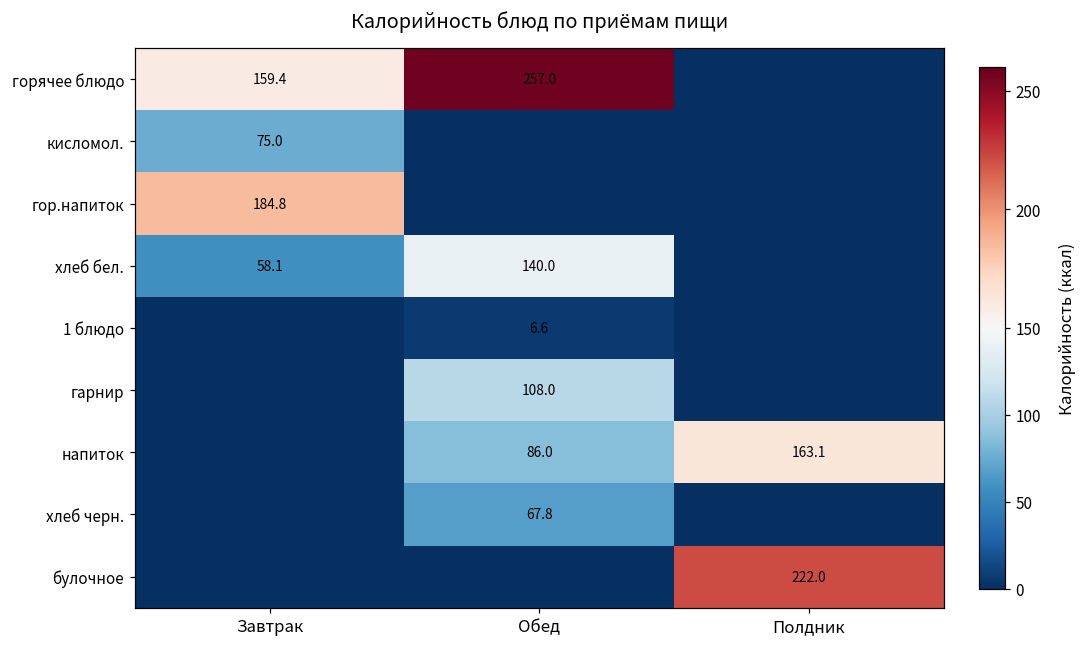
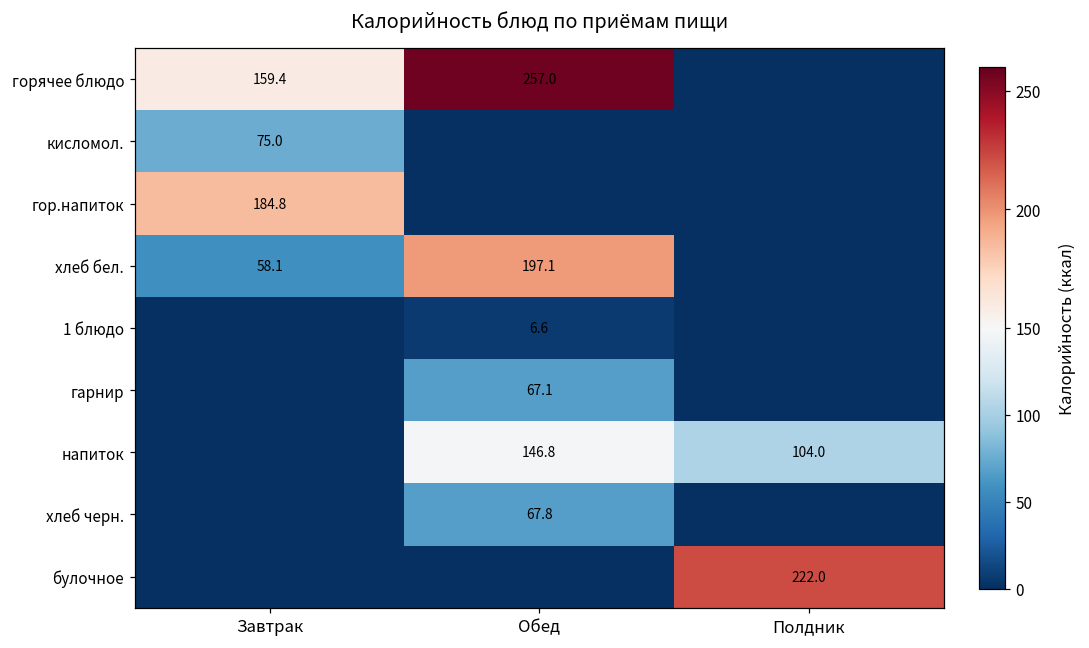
хлеб бел., Обед: 140.0 -> 197.1
гарнир, Обед: 108.0 -> 67.1
напиток, Обед: 86.0 -> 146.8
напиток, Полдник: 163.1 -> 104.0
